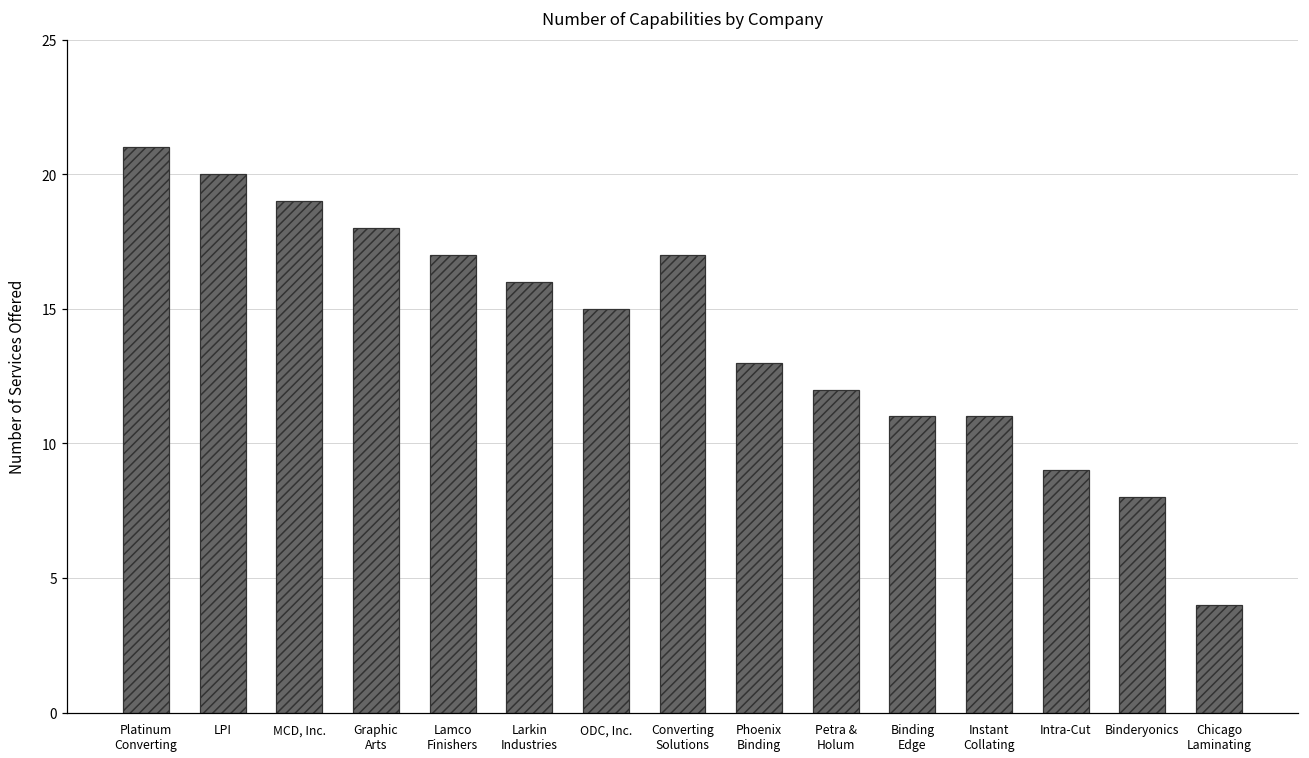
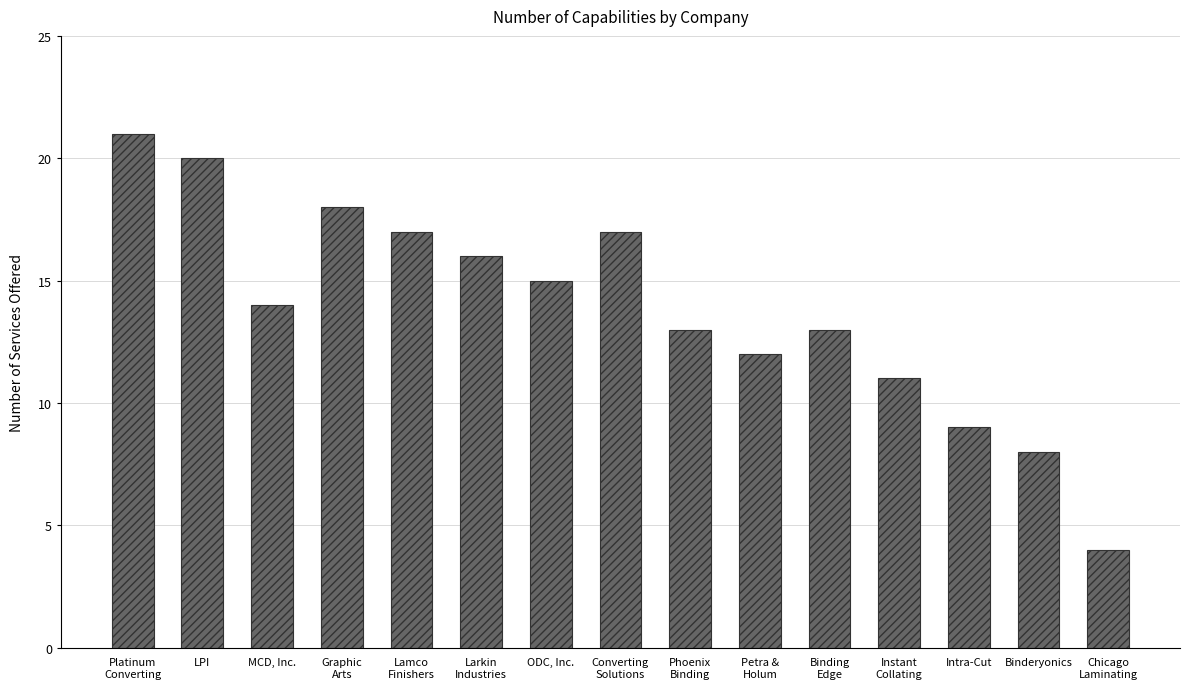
MCD, Inc.: 19 -> 14
Binding Edge: 11 -> 13
